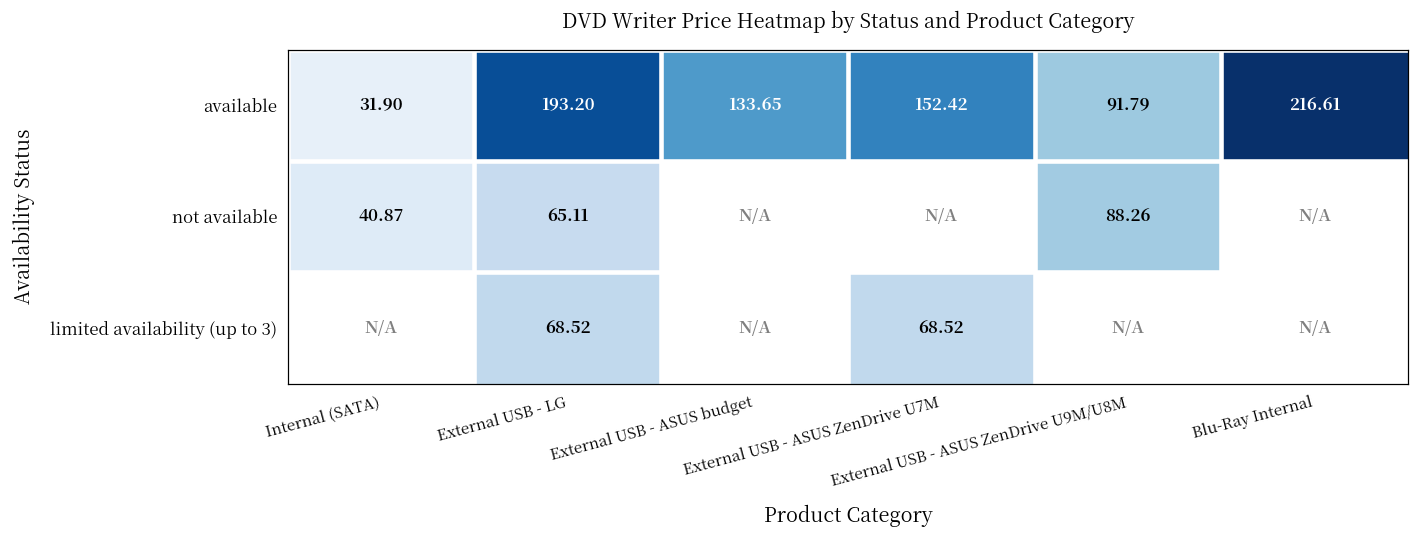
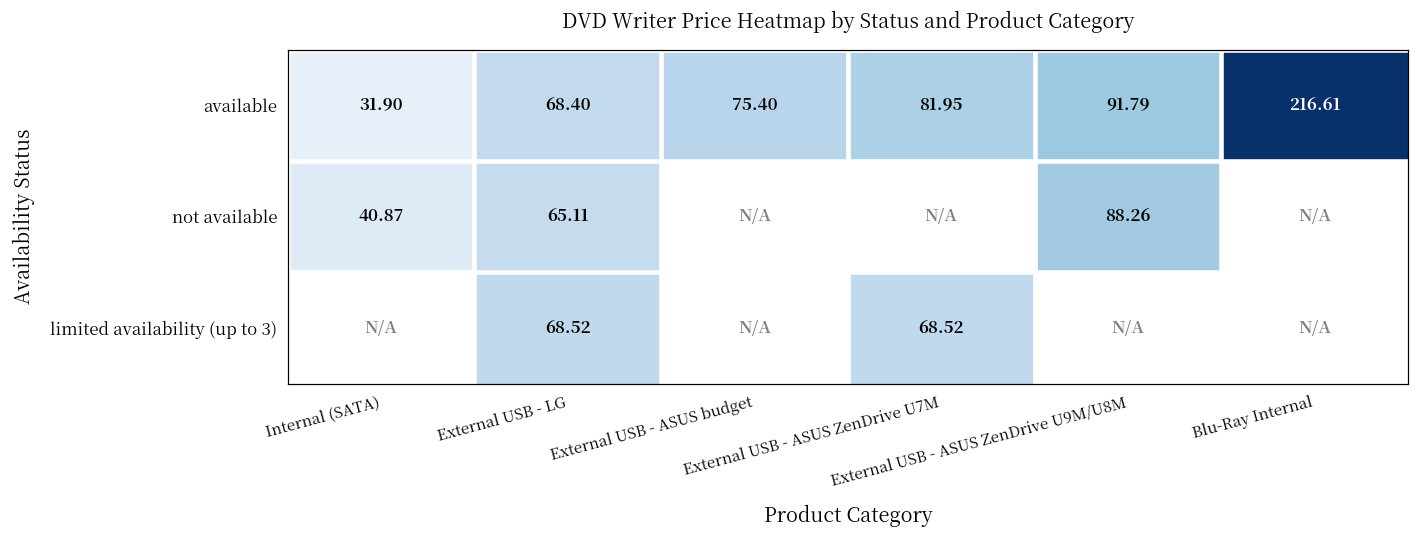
available, External USB - LG: 193.20 -> 68.40
available, External USB - ASUS budget: 133.65 -> 75.40
available, External USB - ASUS ZenDrive U7M: 152.42 -> 81.95
